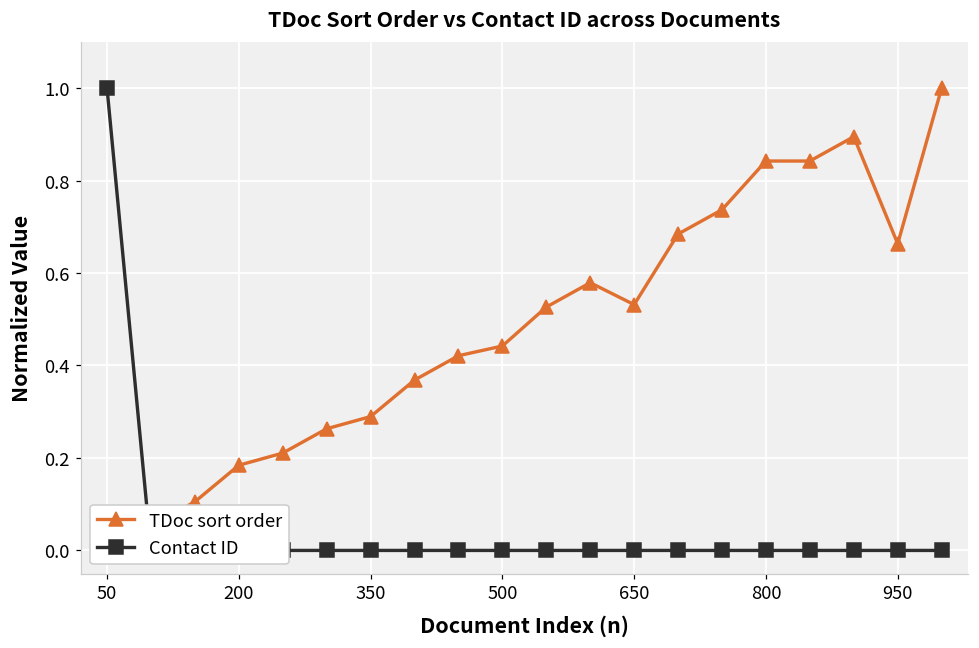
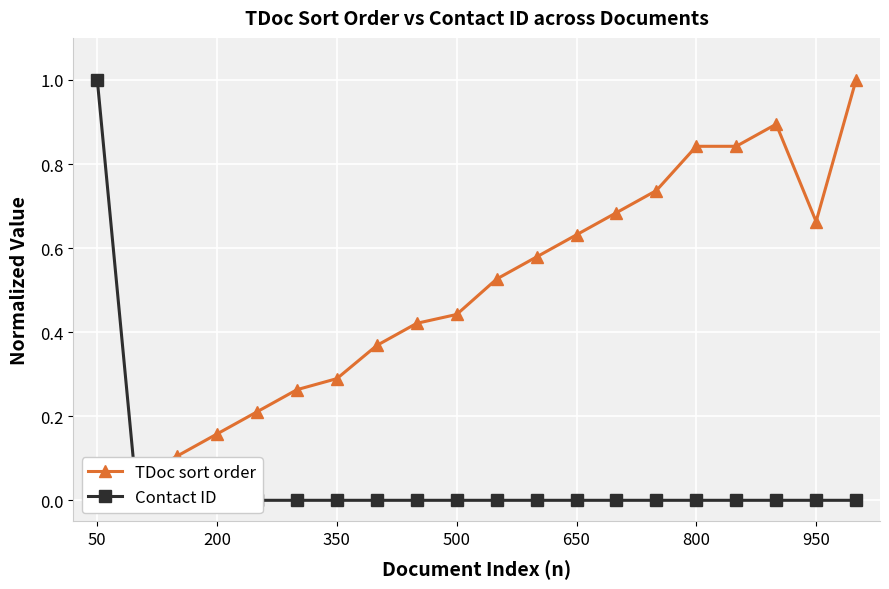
TDoc sort order, 200: 0.18 -> 0.16
TDoc sort order, 650: 0.53 -> 0.63
